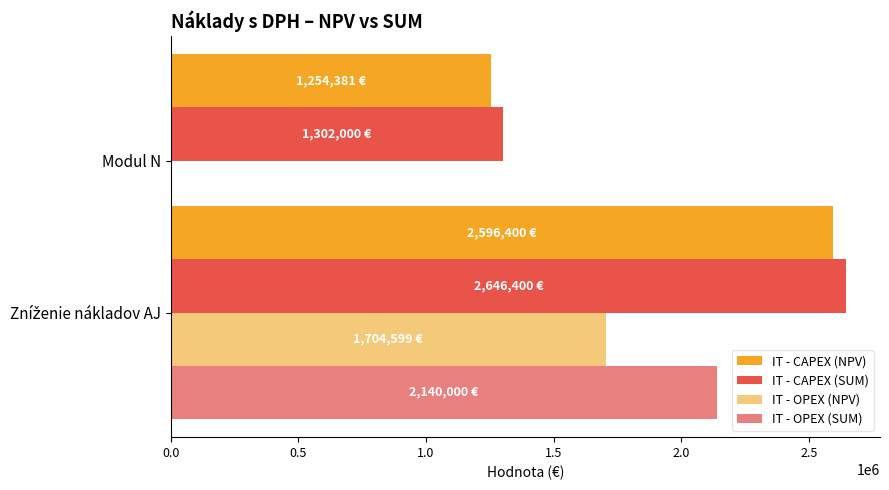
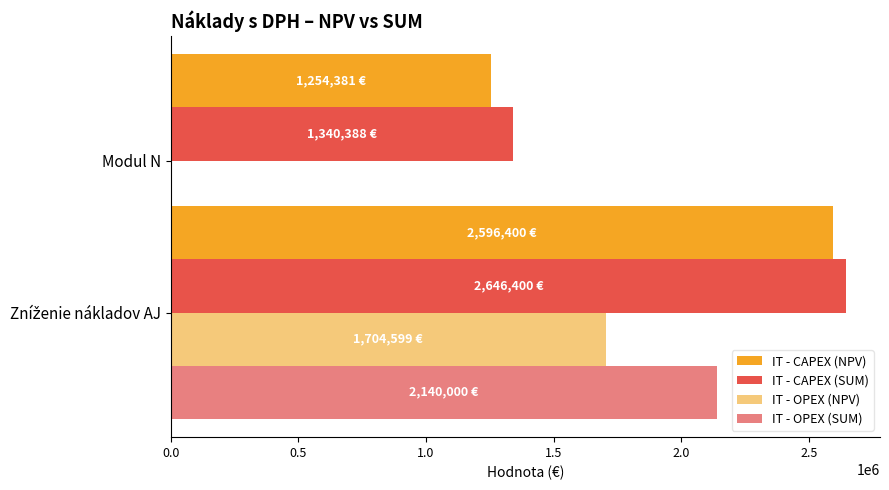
IT - CAPEX (SUM), Modul N: 1,302,000 -> 1,340,388
